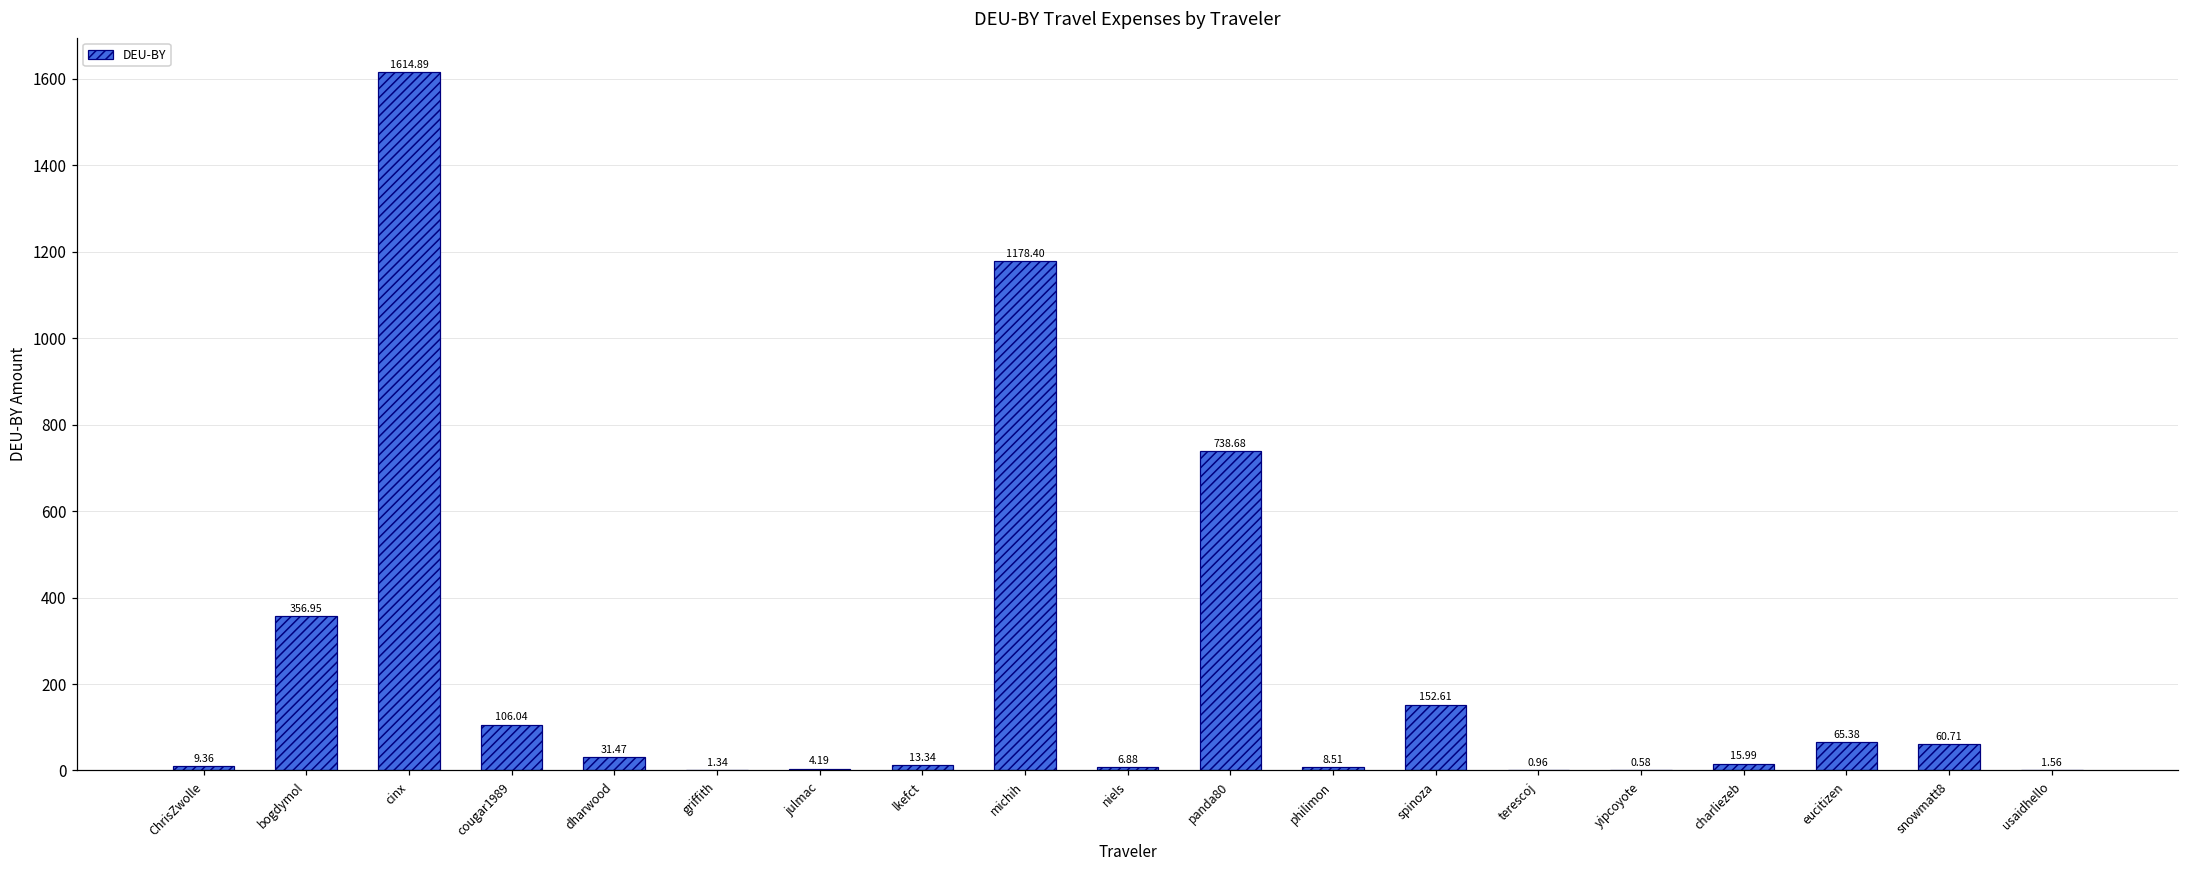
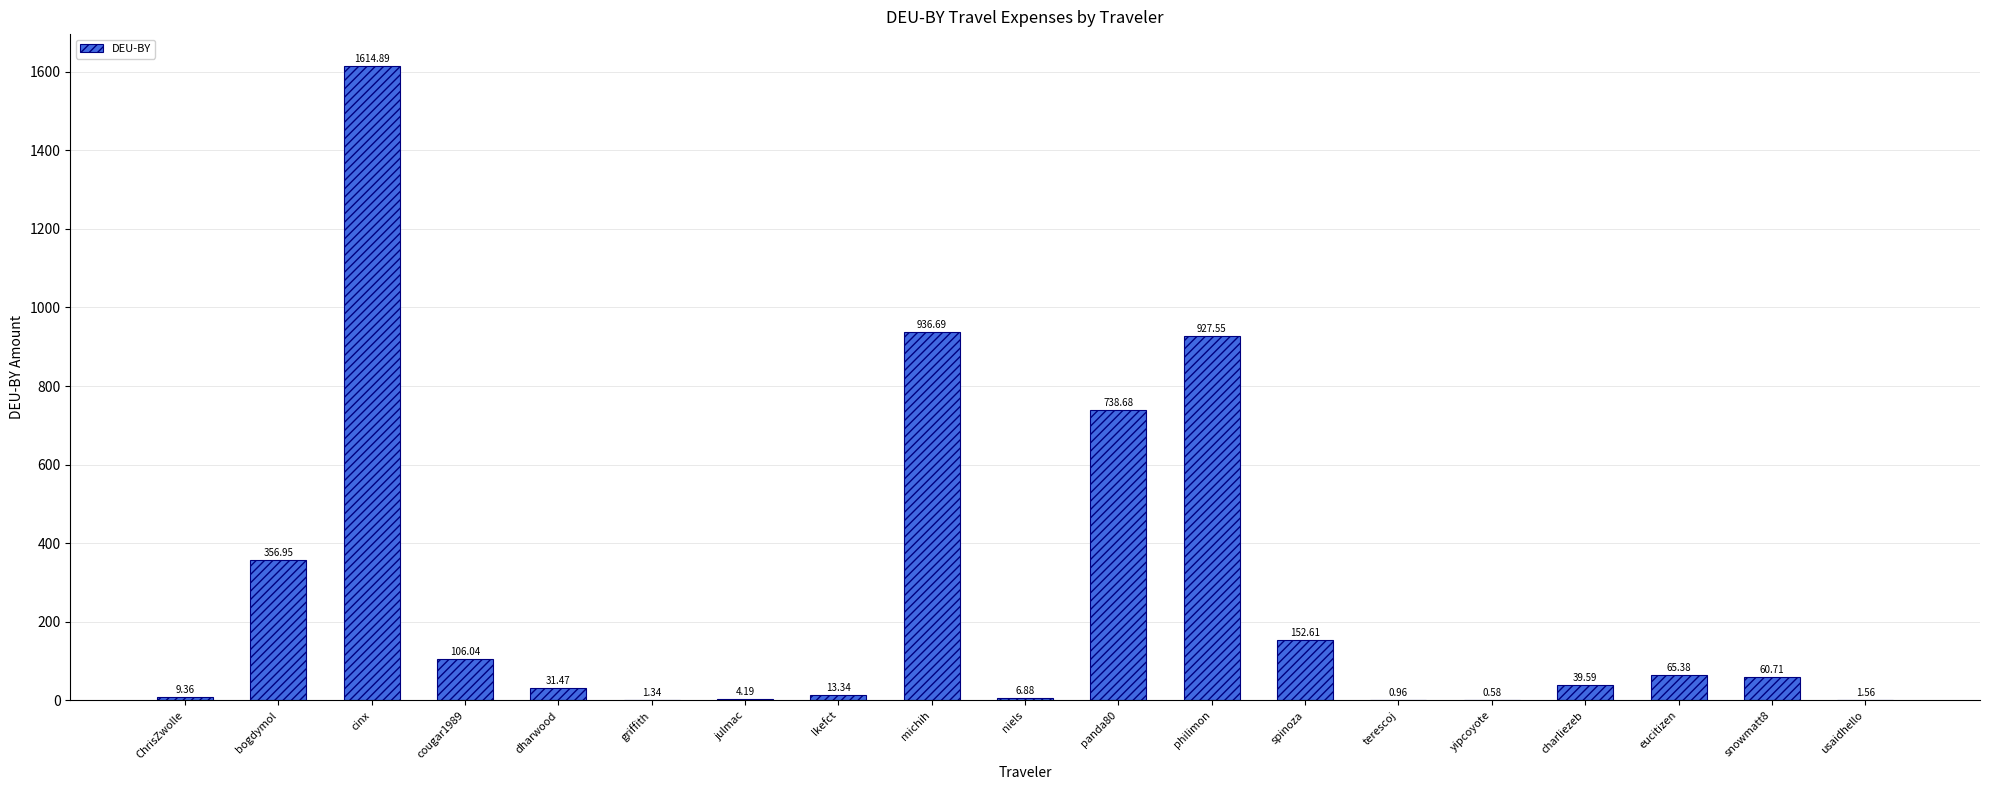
michih: 1178.40 -> 936.69
philimon: 8.51 -> 927.55
charliezeb: 15.99 -> 39.59
